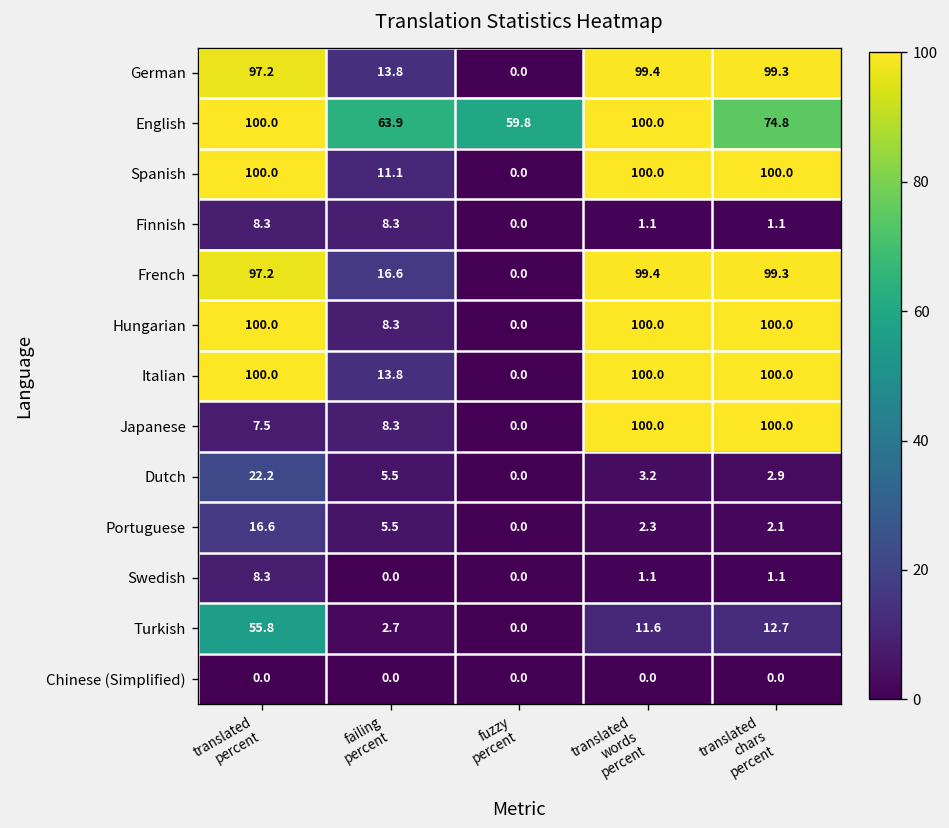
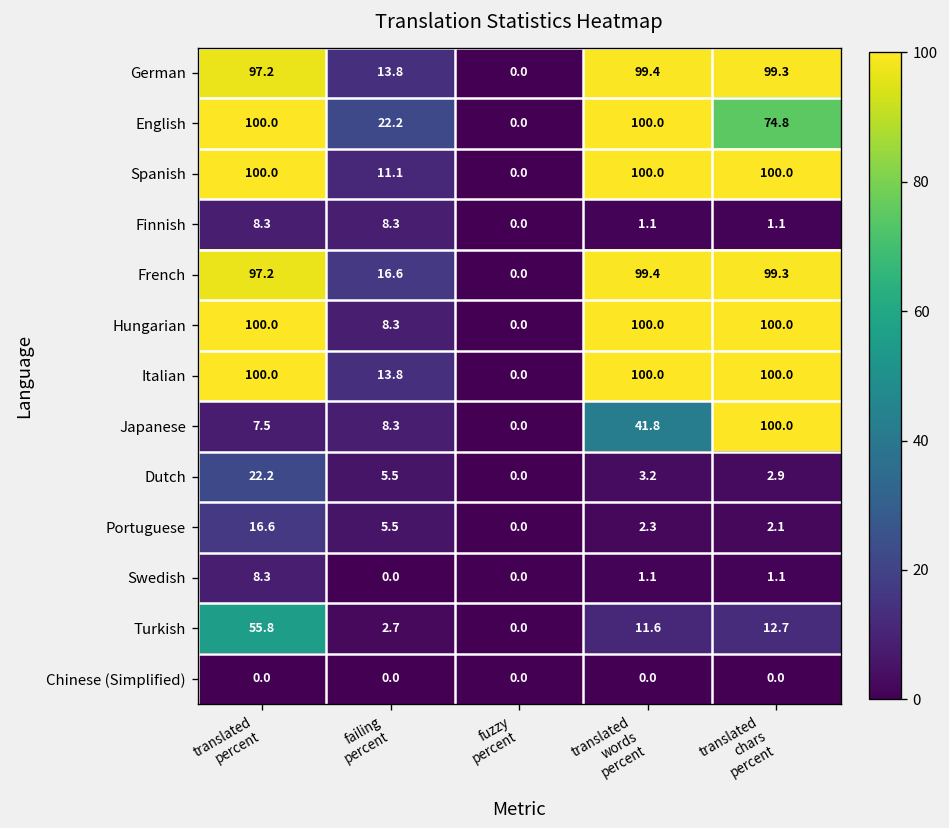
English, failing percent: 63.9 -> 22.2
English, fuzzy percent: 59.8 -> 0.0
Japanese, translated words percent: 100.0 -> 41.8
